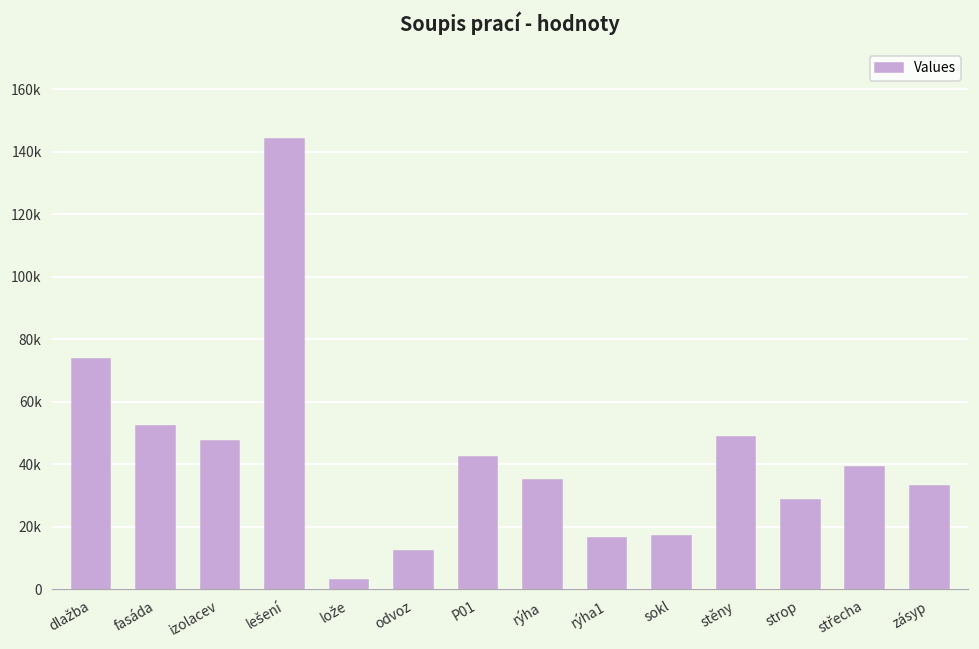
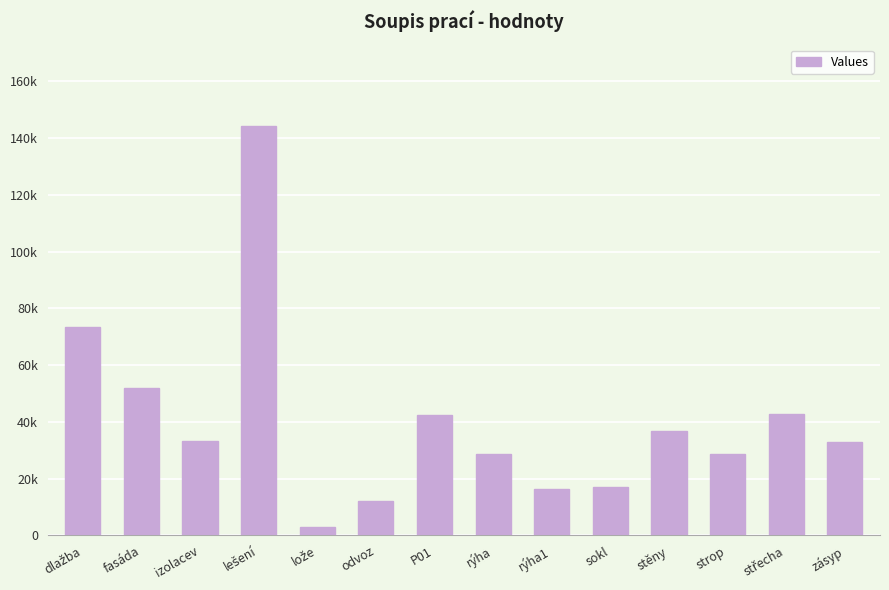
izolacev: 47000 -> 33000
rýha: 35000 -> 29000
stěny: 49000 -> 37000
střecha: 39000 -> 43000
